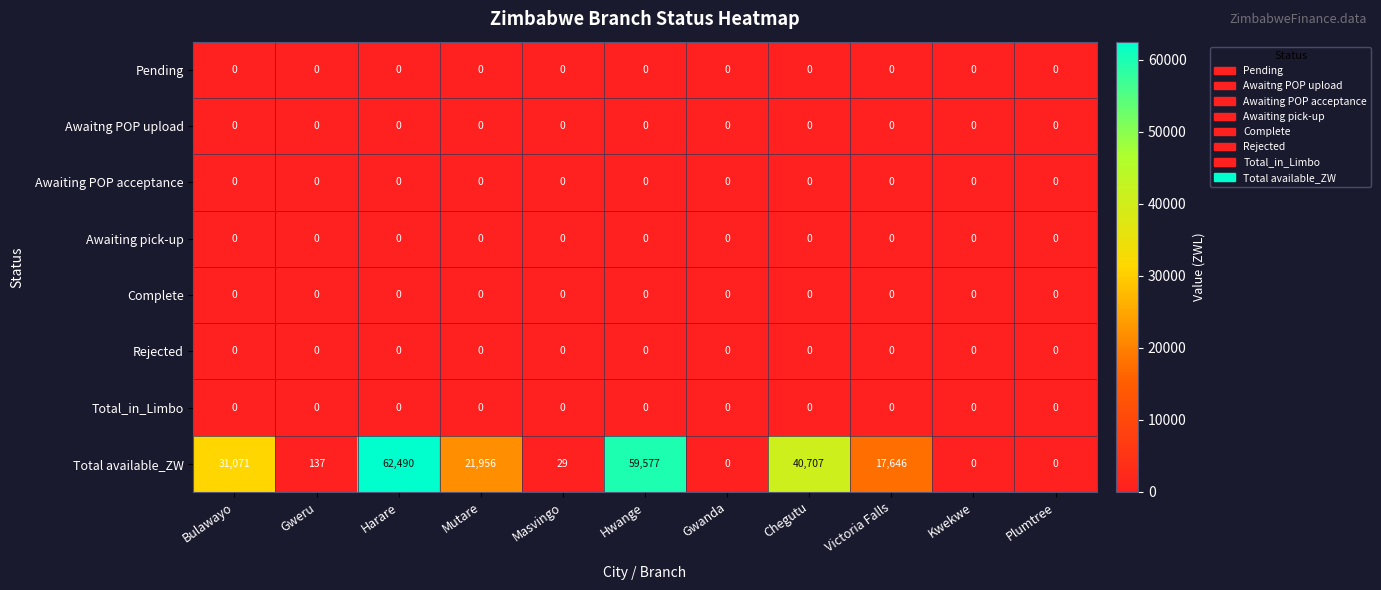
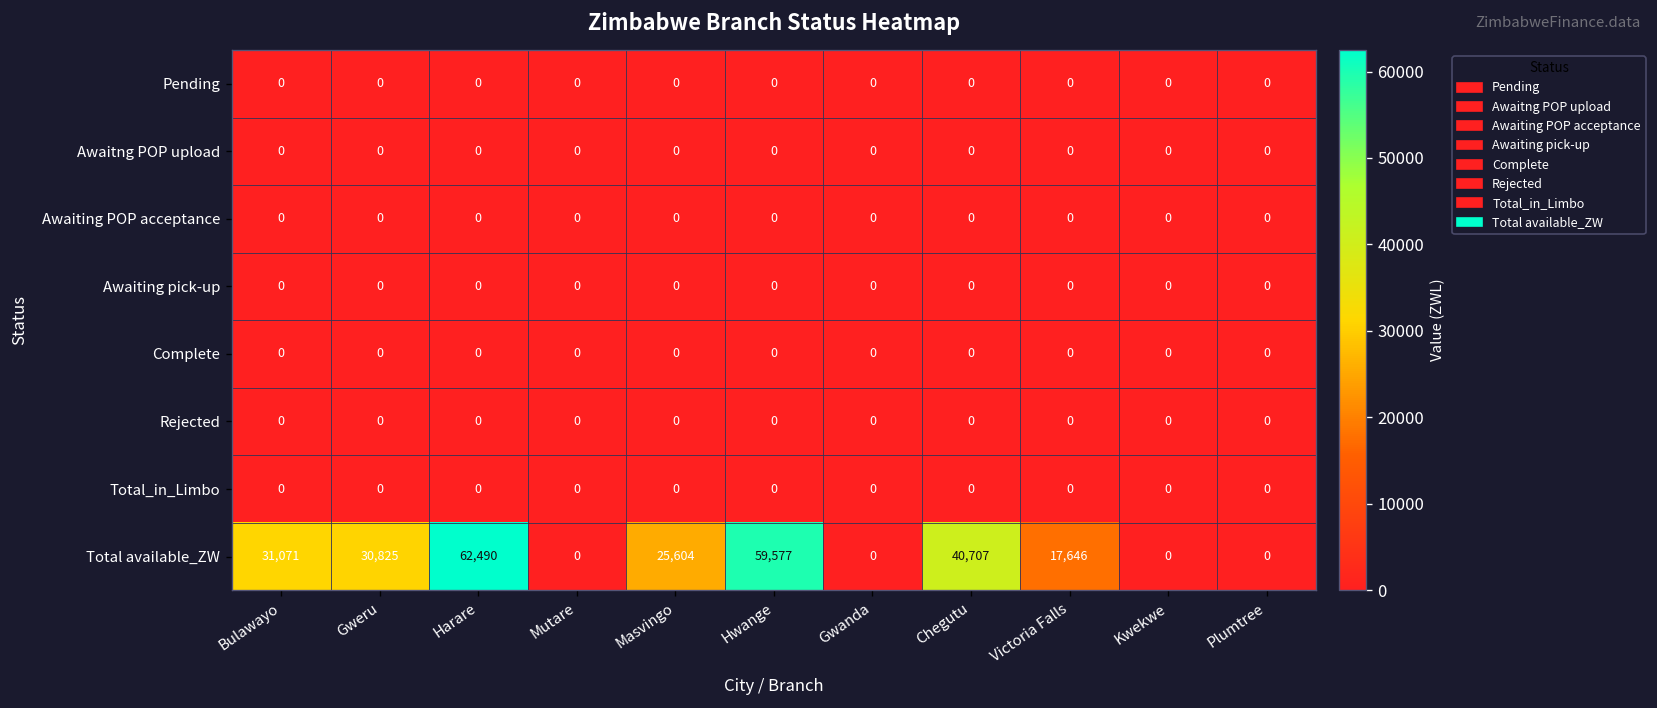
Total available_ZW, Gweru: 137 -> 30,825
Total available_ZW, Mutare: 21,956 -> 0
Total available_ZW, Masvingo: 29 -> 25,604
